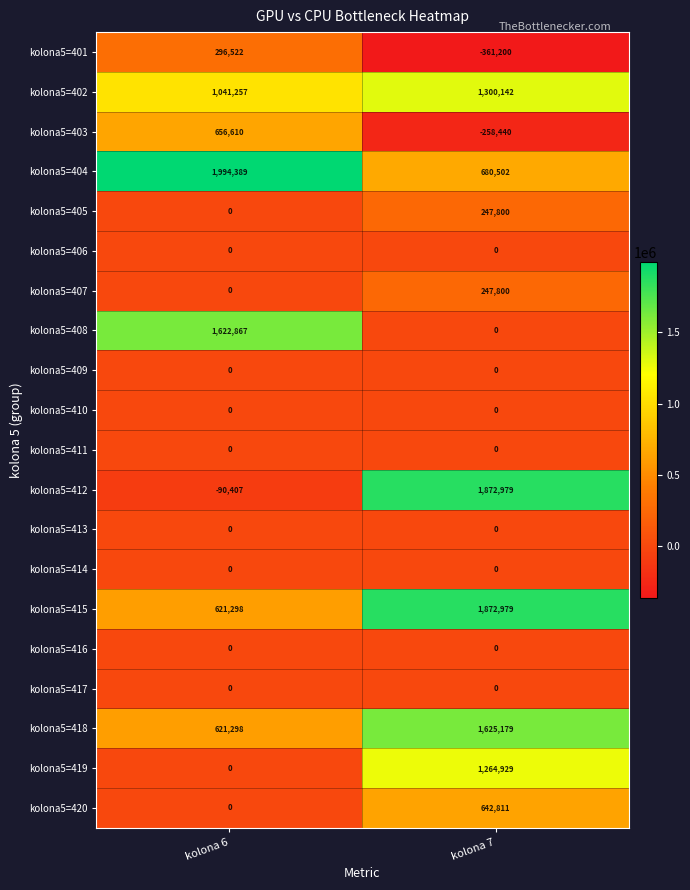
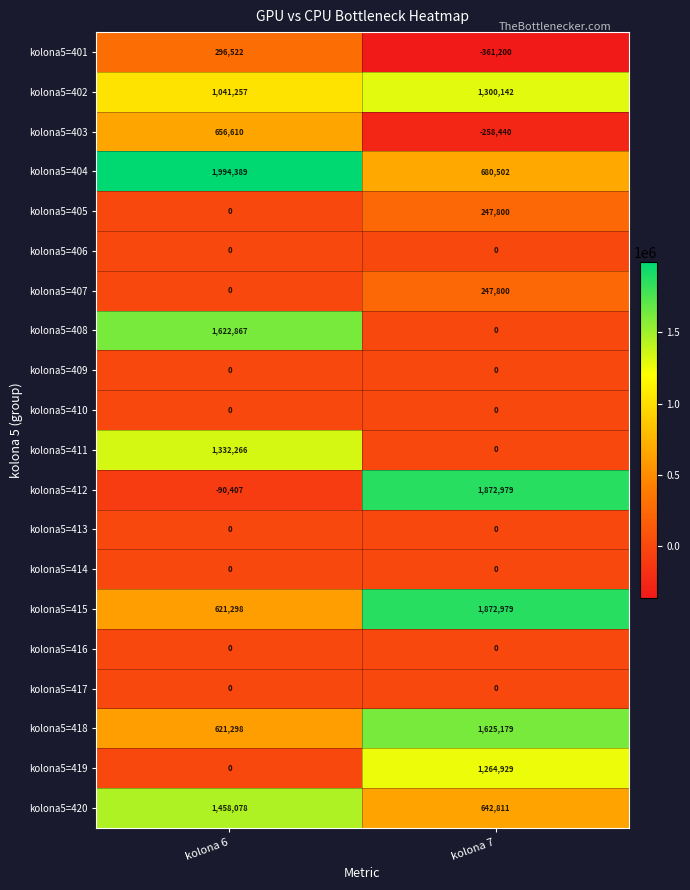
kolona5=411, kolona 6: 0 -> 1,332,266
kolona5=420, kolona 6: 0 -> 1,458,078
